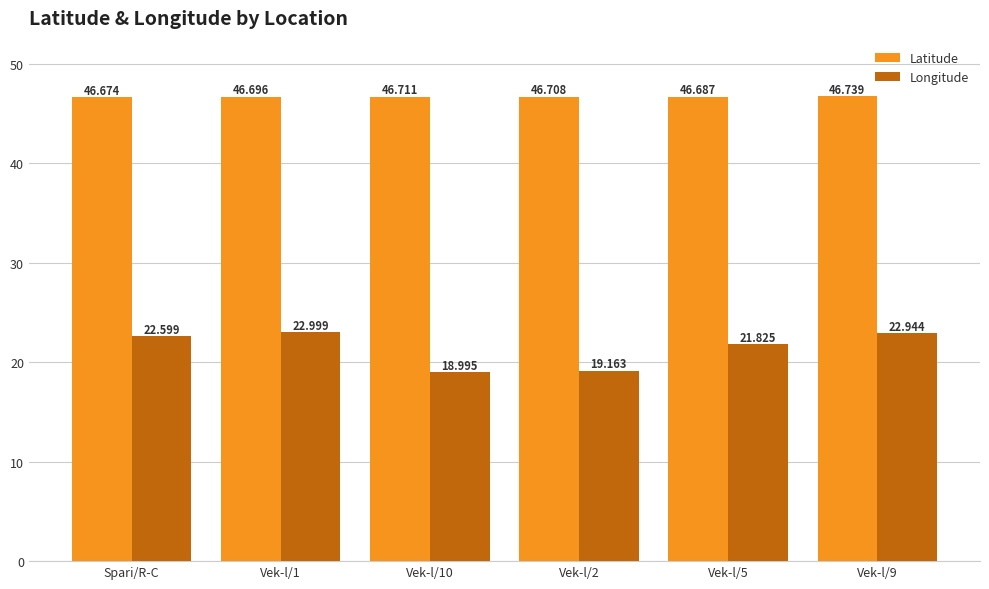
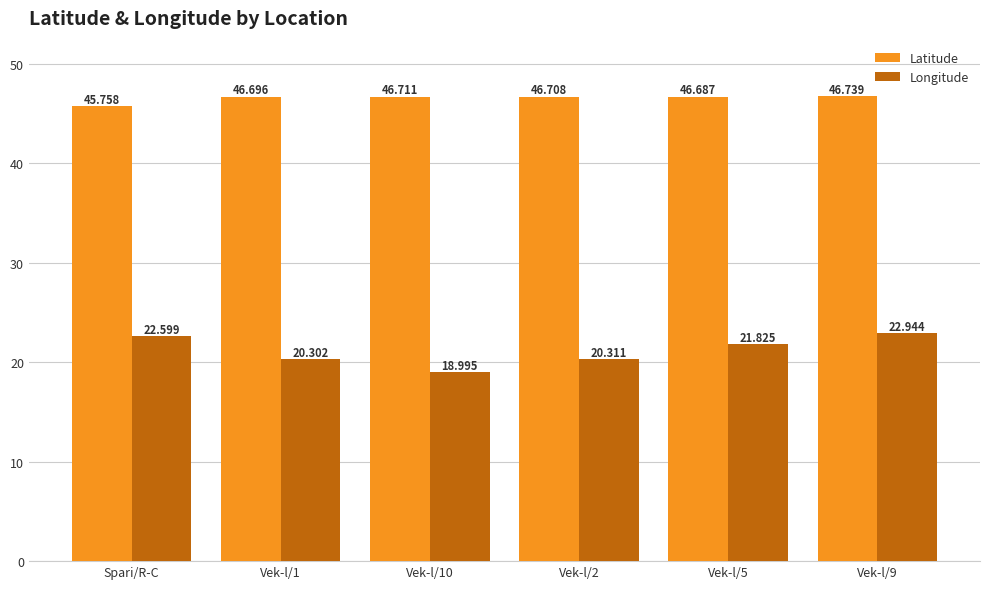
Latitude, Spari/R-C: 46.674 -> 45.758
Longitude, Vek-l/1: 22.999 -> 20.302
Longitude, Vek-l/2: 19.163 -> 20.311
